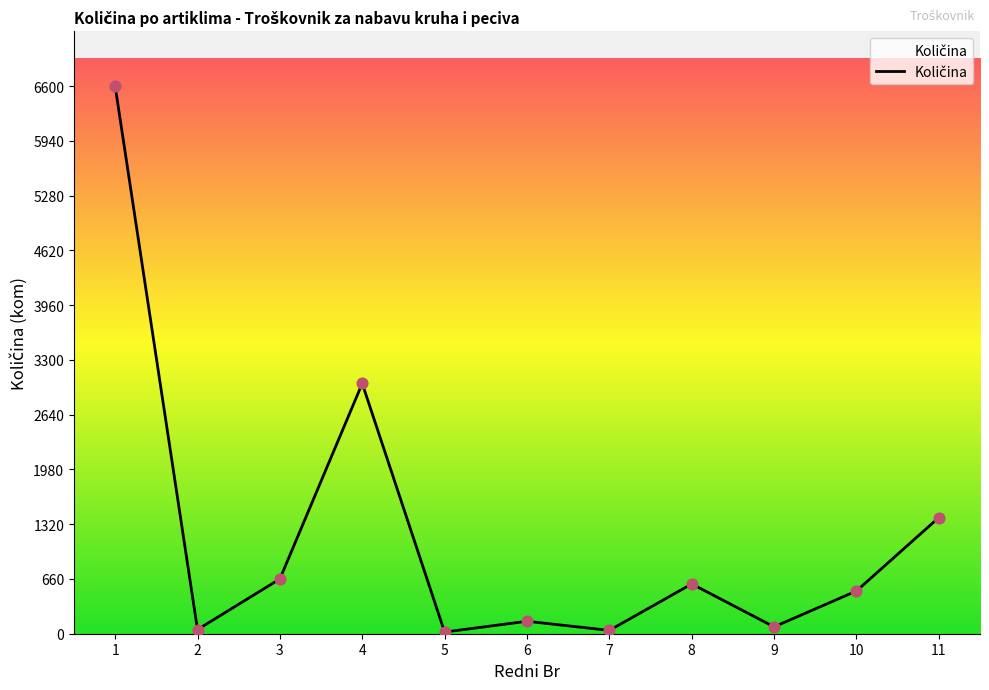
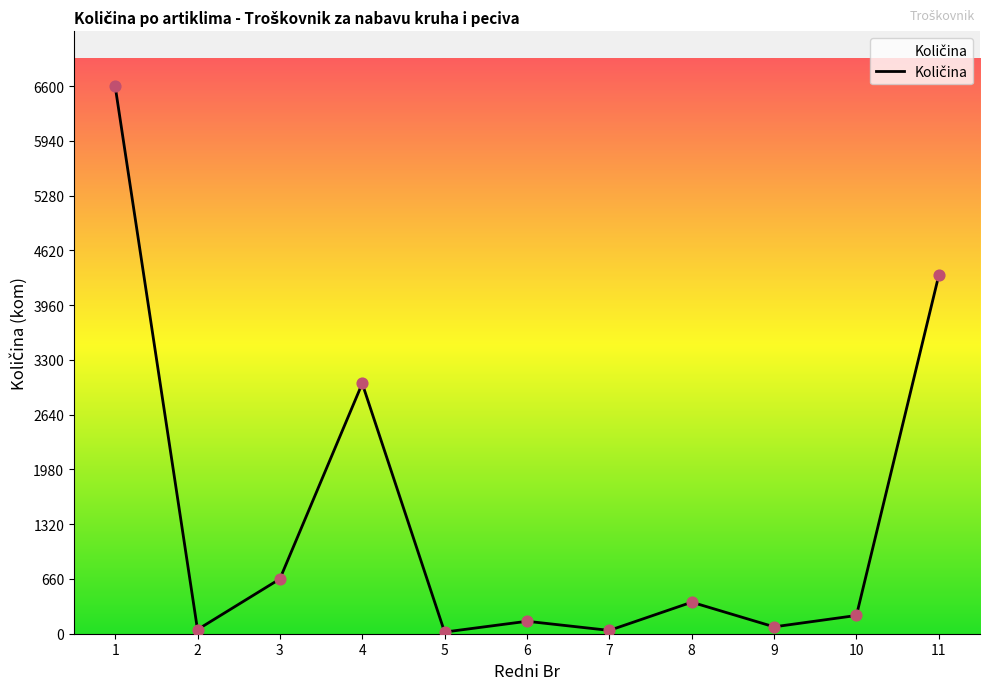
8: 600 -> 400
10: 500 -> 200
11: 1400 -> 4300
